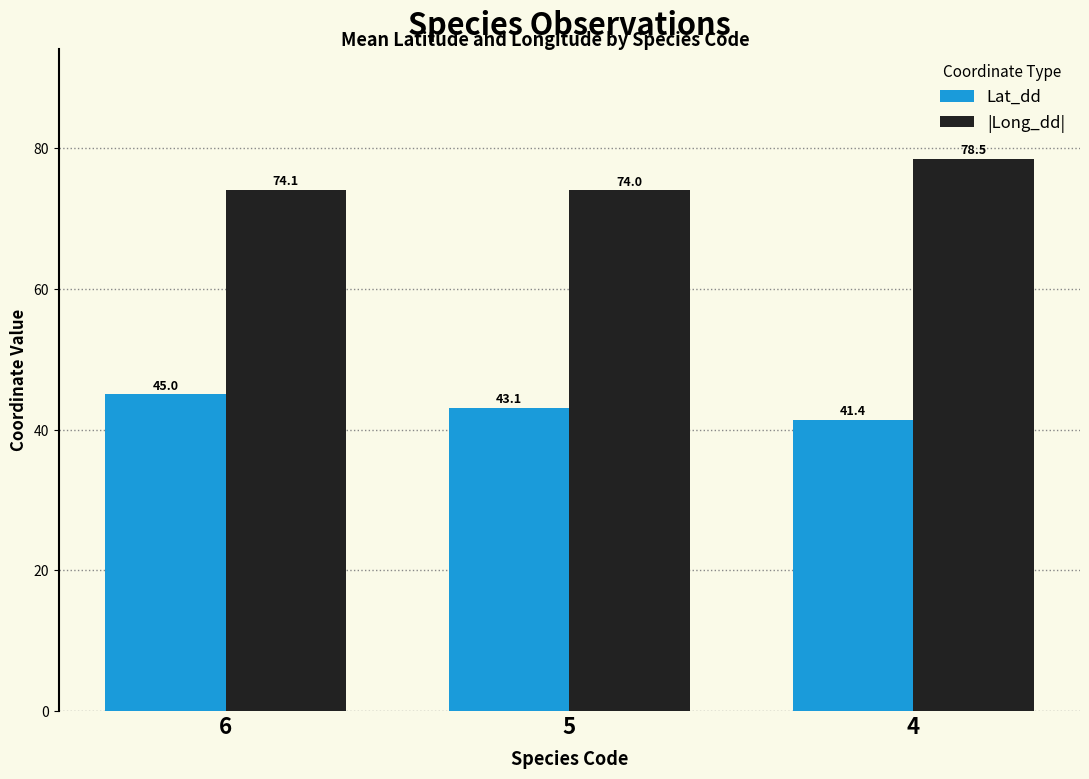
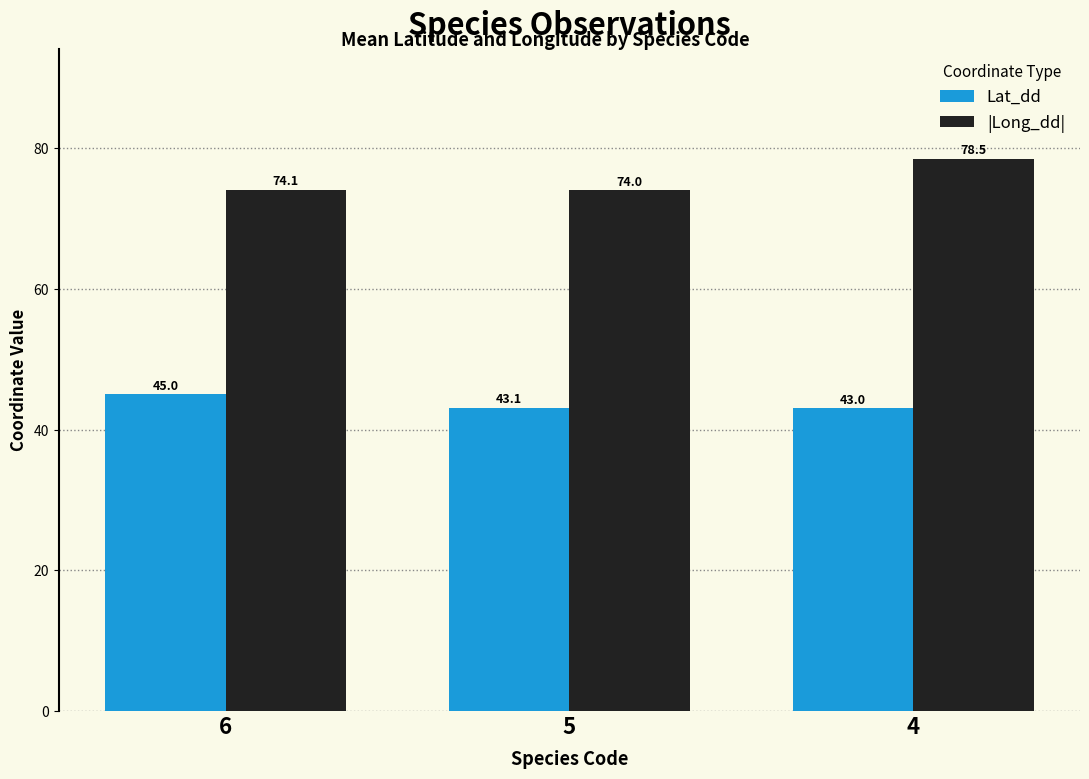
Lat_dd, 4: 41.4 -> 43.0
